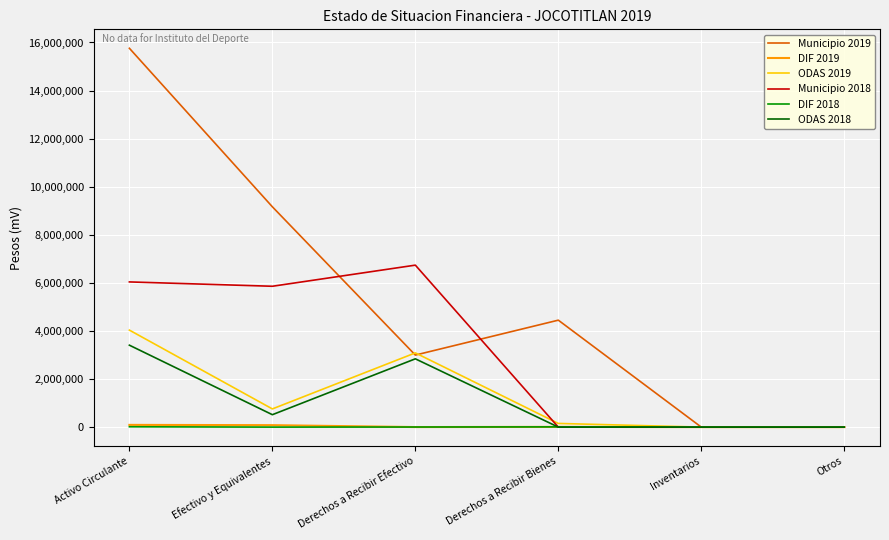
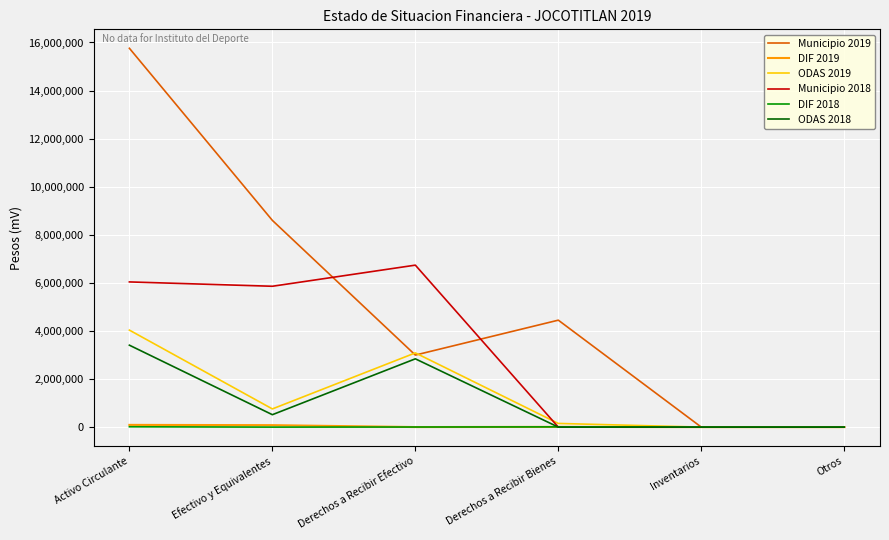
Municipio 2019, Efectivo y Equivalentes: 9,200,000 -> 8,600,000
